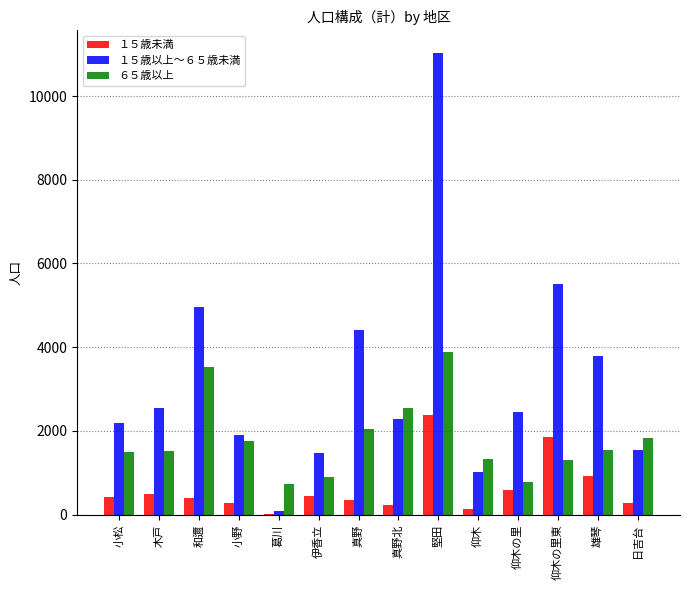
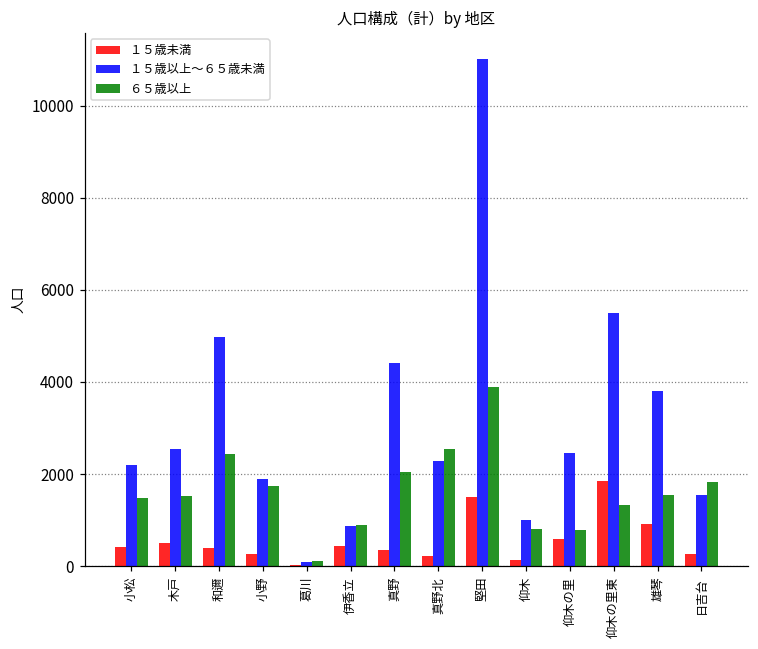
６５歳以上, 和邇: 3500 -> 2400
６５歳以上, 葛川: 700 -> 100
１５歳以上～６５歳未満, 伊香立: 1500 -> 900
１５歳未満, 堅田: 2400 -> 1500
６５歳以上, 仰木: 1300 -> 800
